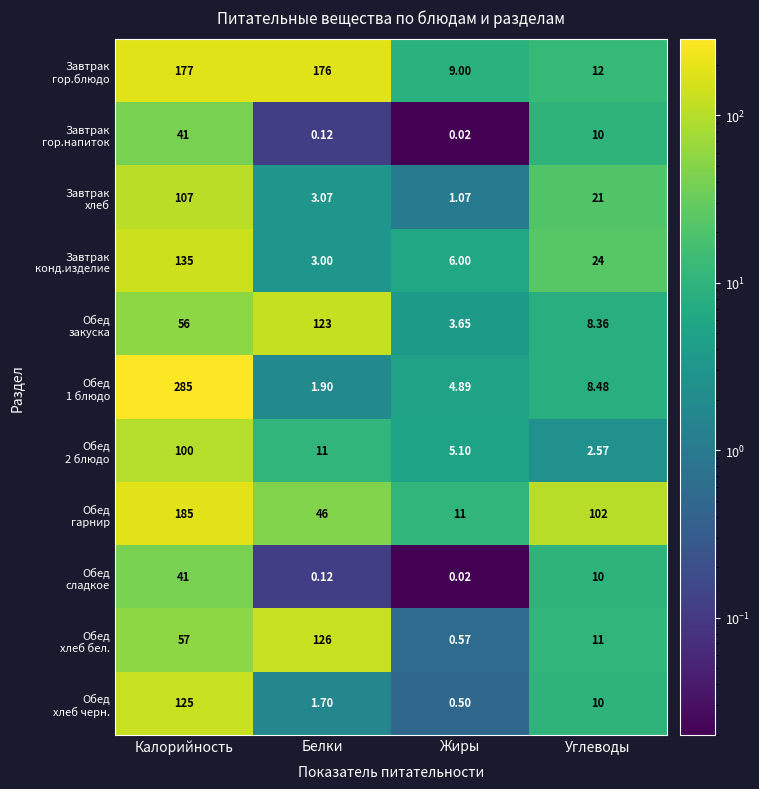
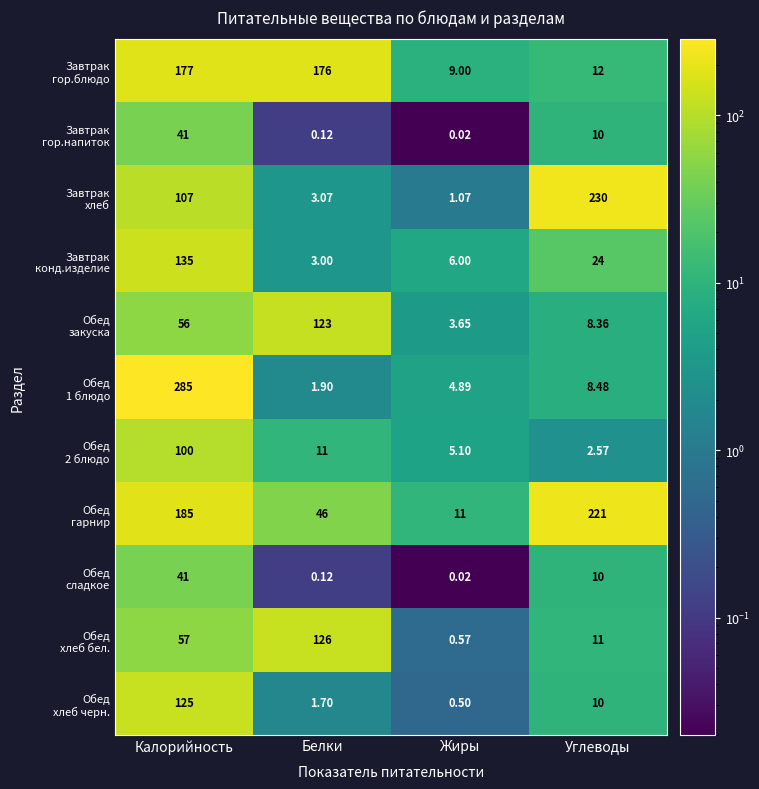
Завтрак хлеб, Углеводы: 21 -> 230
Обед гарнир, Углеводы: 102 -> 221
